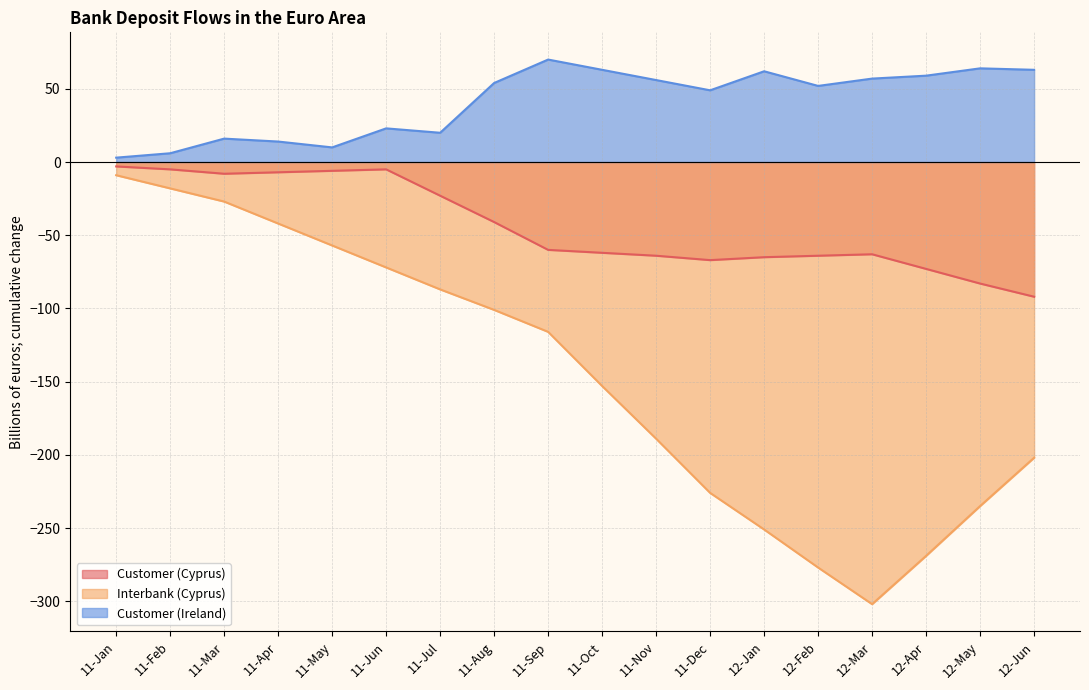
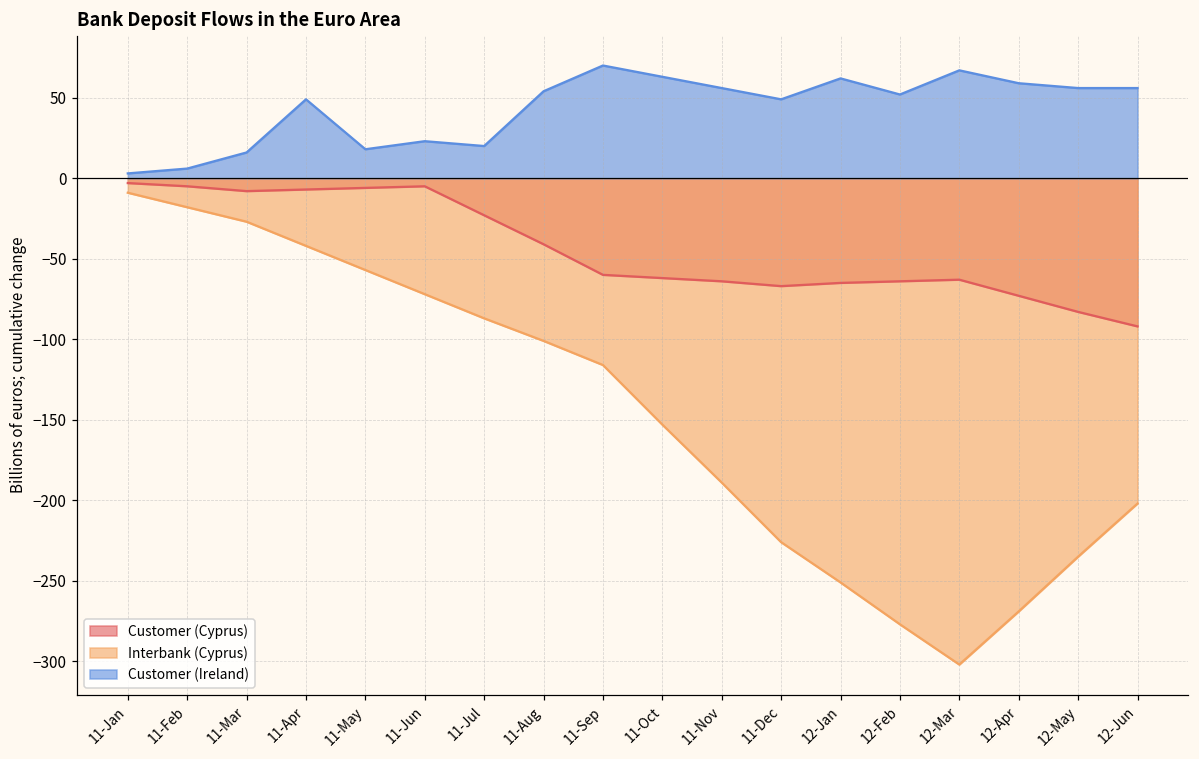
Customer (Ireland), 11-Apr: 14 -> 49
Customer (Ireland), 11-May: 10 -> 18
Customer (Ireland), 12-Mar: 57 -> 67
Customer (Ireland), 12-May: 64 -> 56
Customer (Ireland), 12-Jun: 63 -> 56
